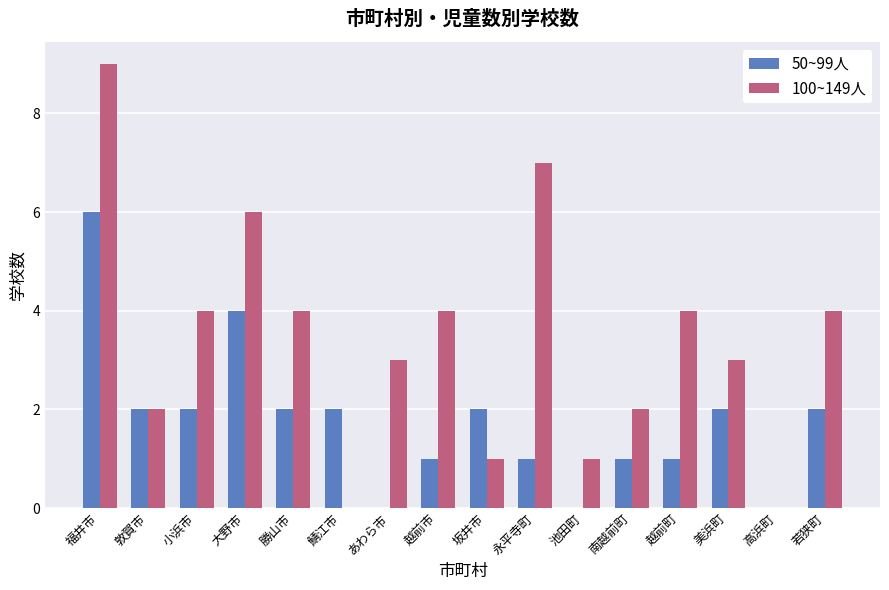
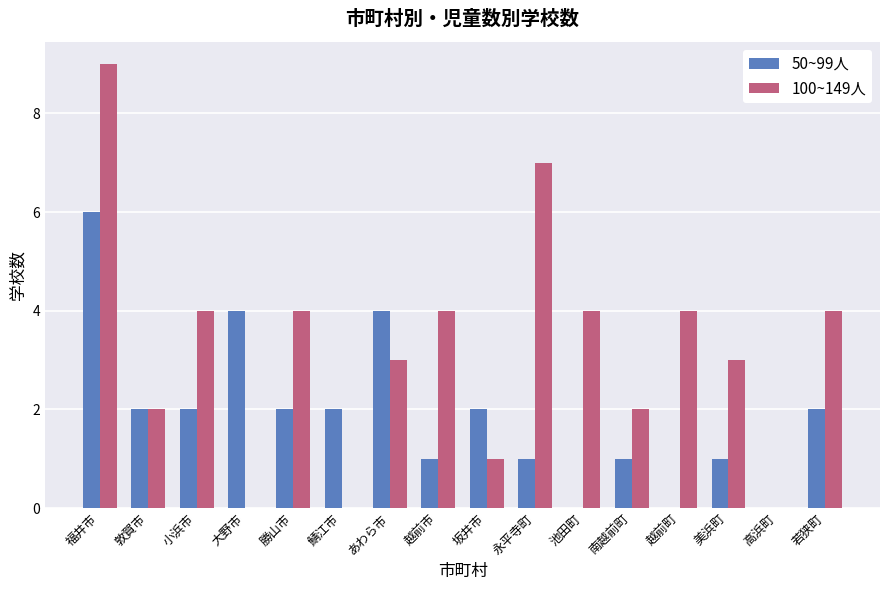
100~149人, 大野市: 6 -> 0
50~99人, あわら市: 0 -> 4
100~149人, 池田町: 1 -> 4
50~99人, 越前町: 1 -> 0
50~99人, 美浜町: 2 -> 1
